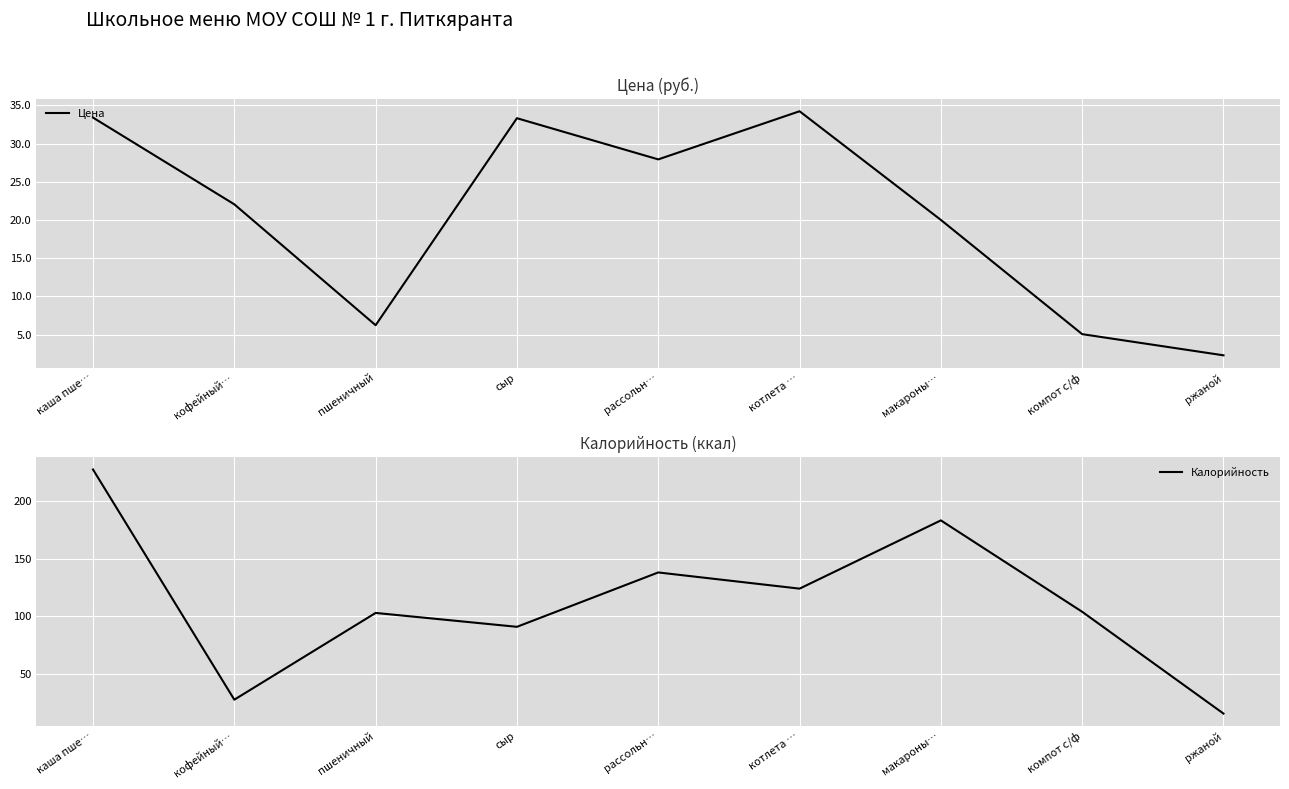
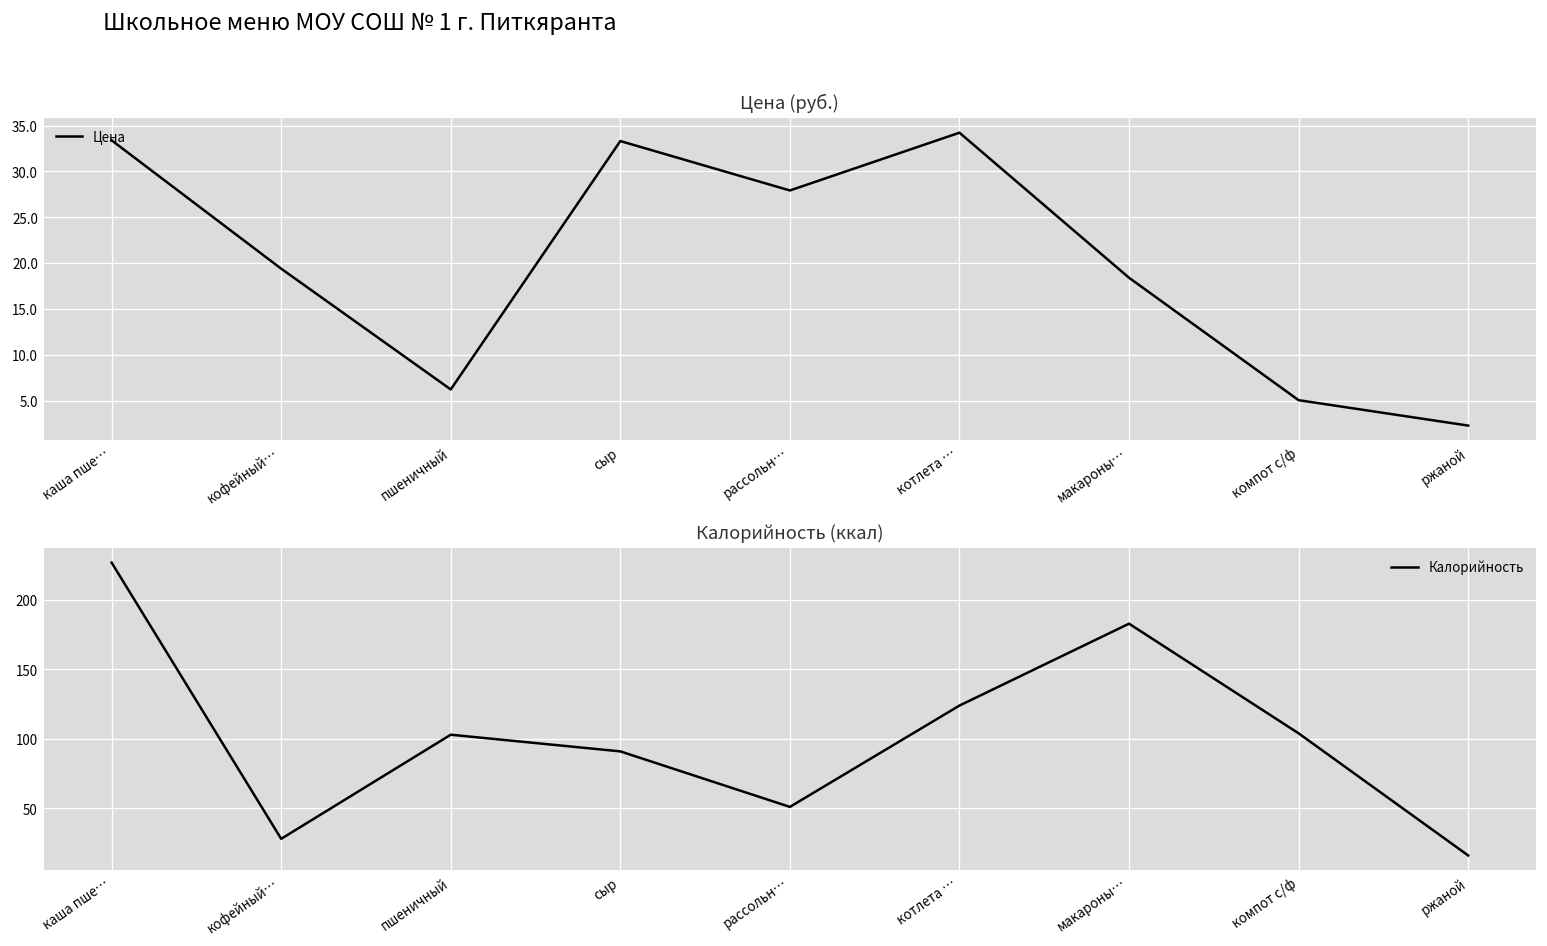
Цена (руб.), кофейный…: 22 -> 19
Цена (руб.), макароны…: 20 -> 18
Калорийность (ккал), рассольн…: 138 -> 51
